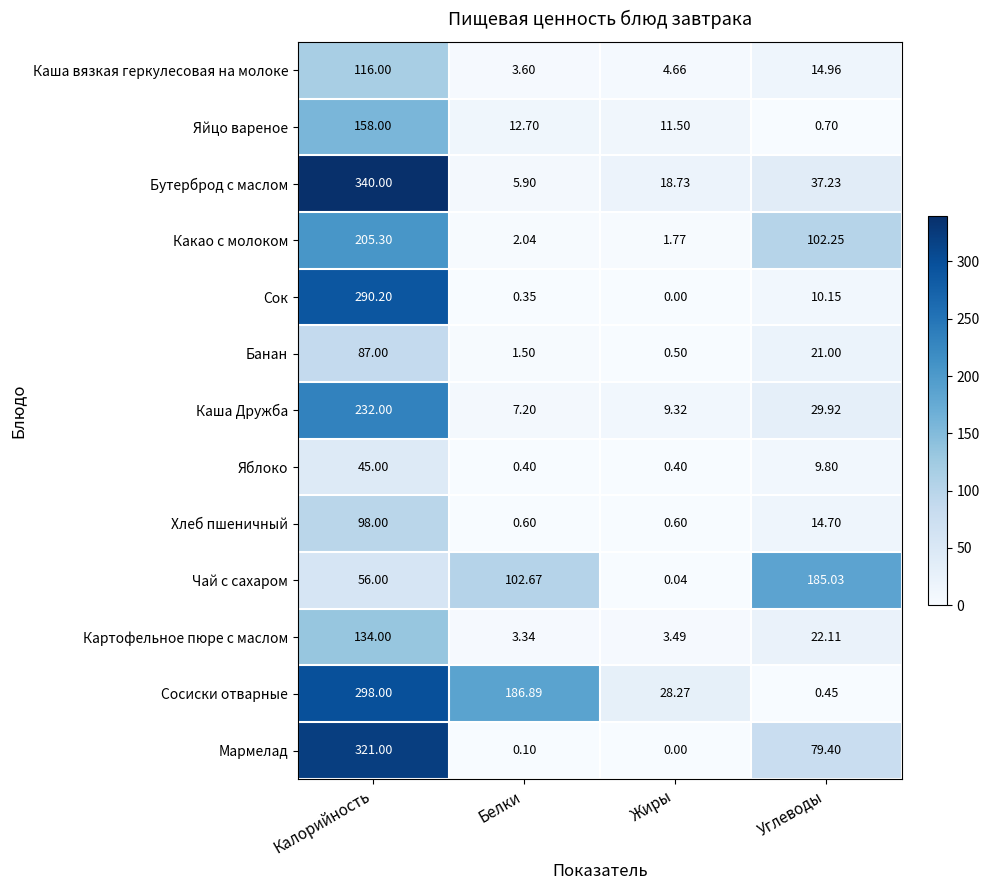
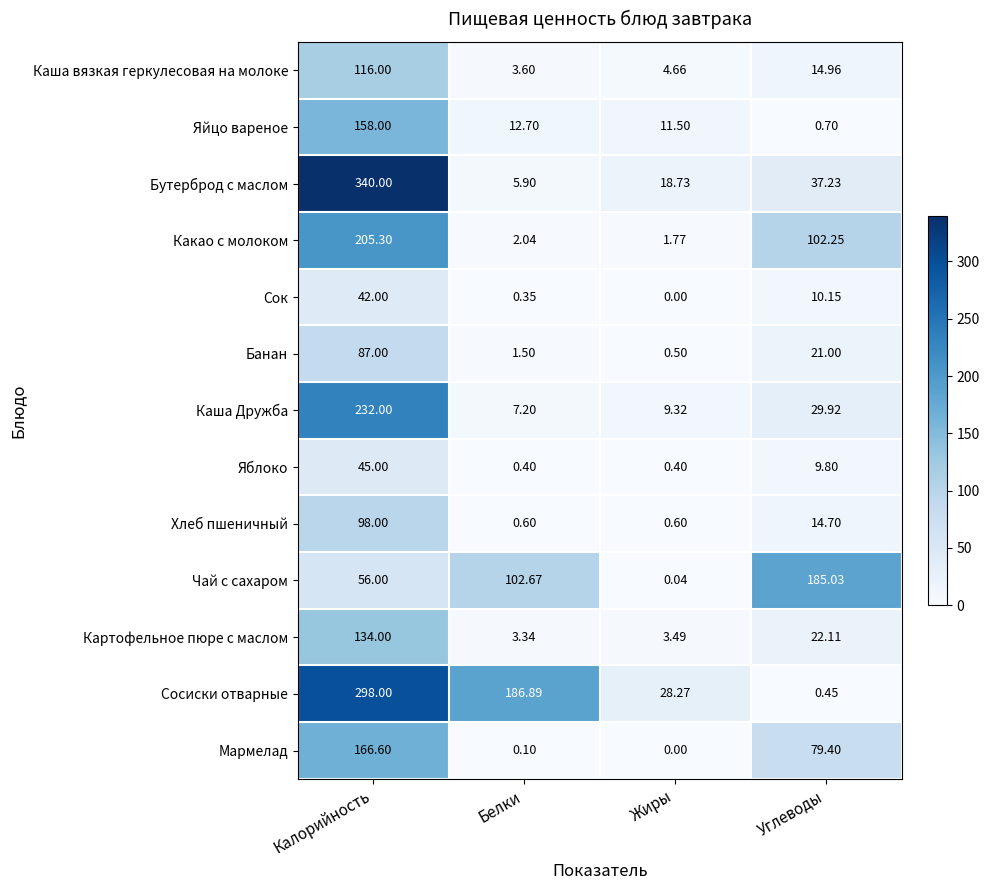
Сок, Калорийность: 290.20 -> 42.00
Мармелад, Калорийность: 321.00 -> 166.60
